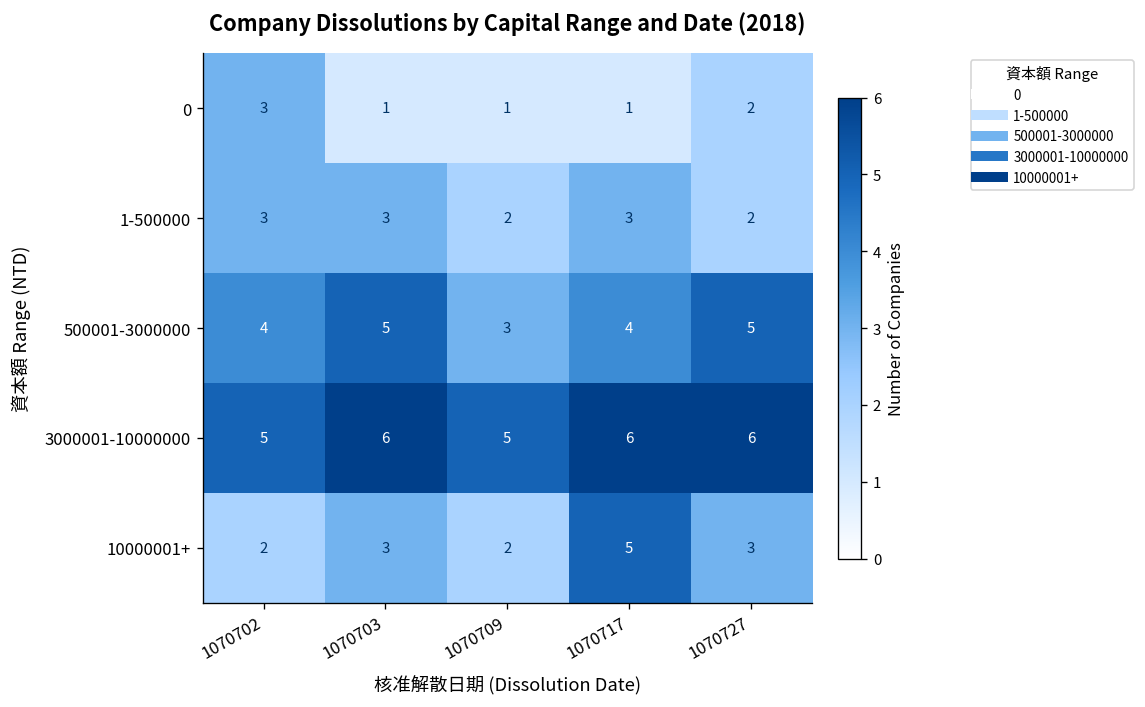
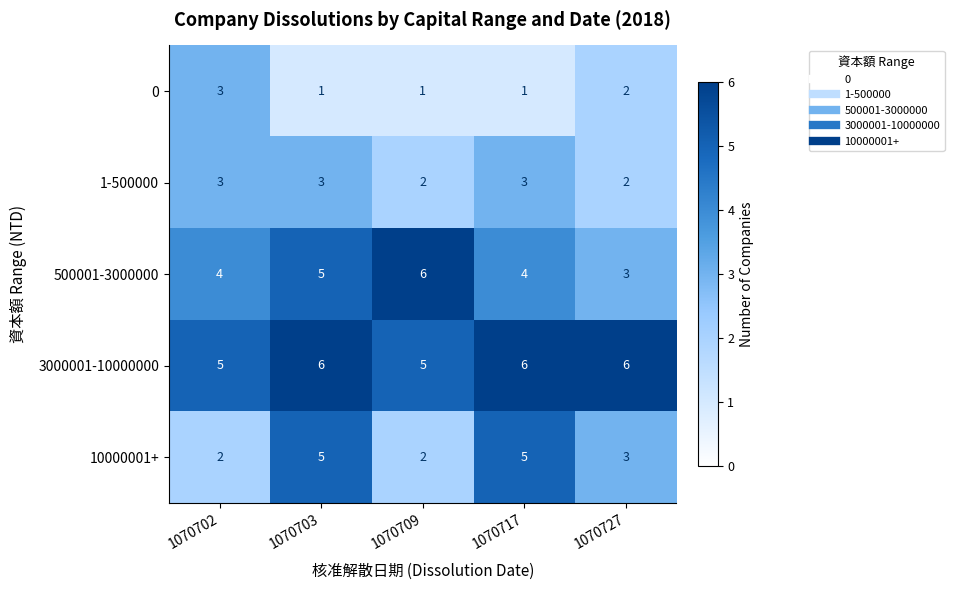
500001-3000000, 1070709: 3 -> 6
500001-3000000, 1070727: 5 -> 3
10000001+, 1070703: 3 -> 5
